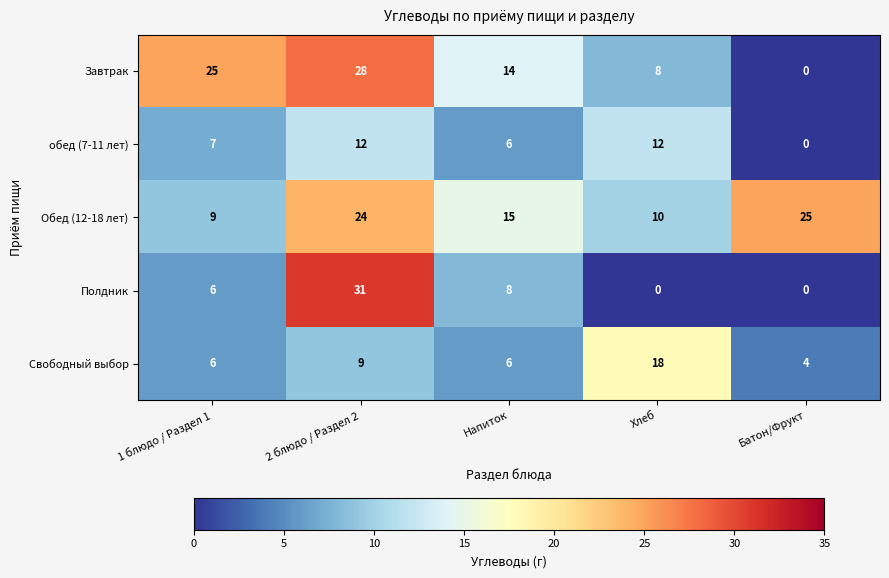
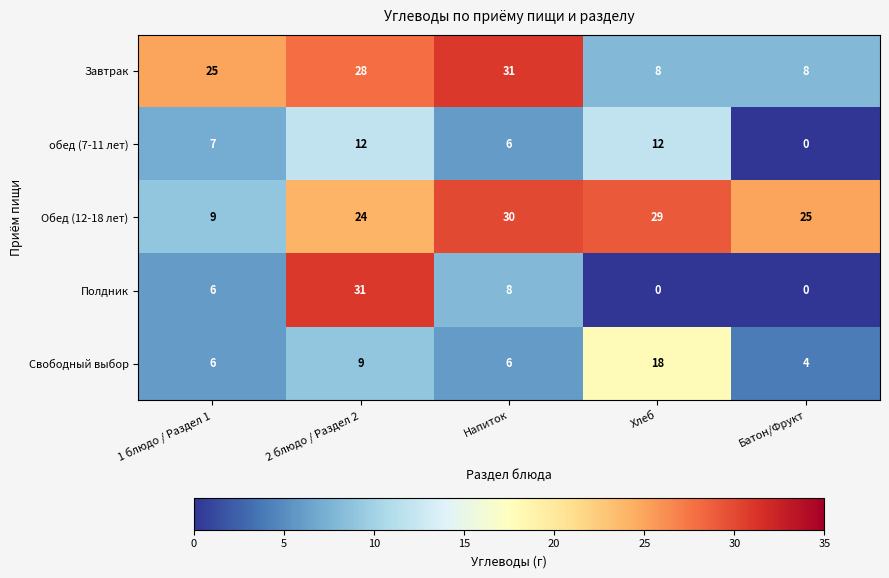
Завтрак, Напиток: 14 -> 31
Завтрак, Батон/Фрукт: 0 -> 8
Обед (12-18 лет), Напиток: 15 -> 30
Обед (12-18 лет), Хлеб: 10 -> 29
